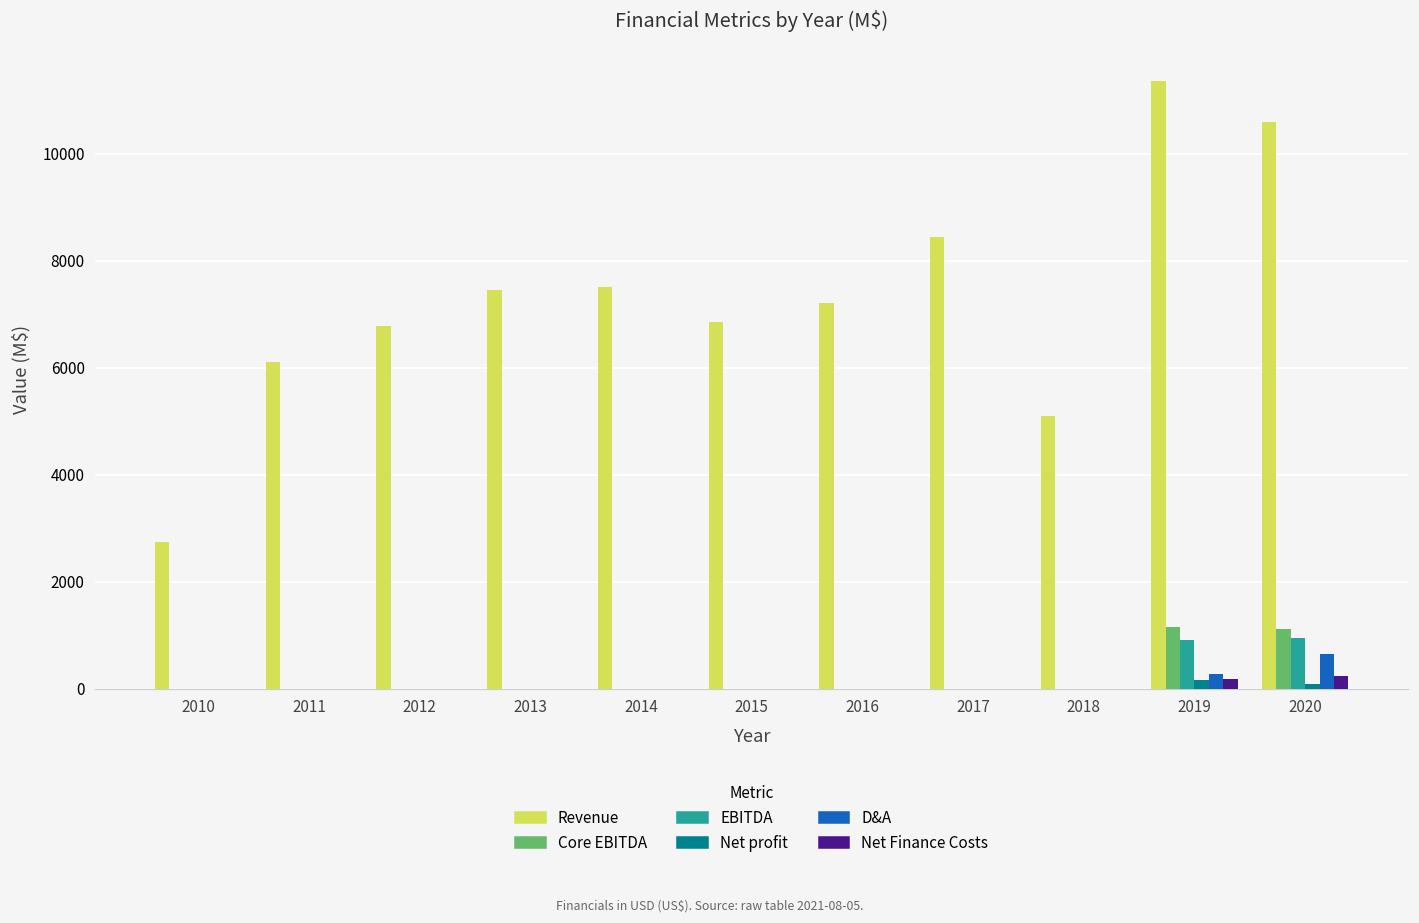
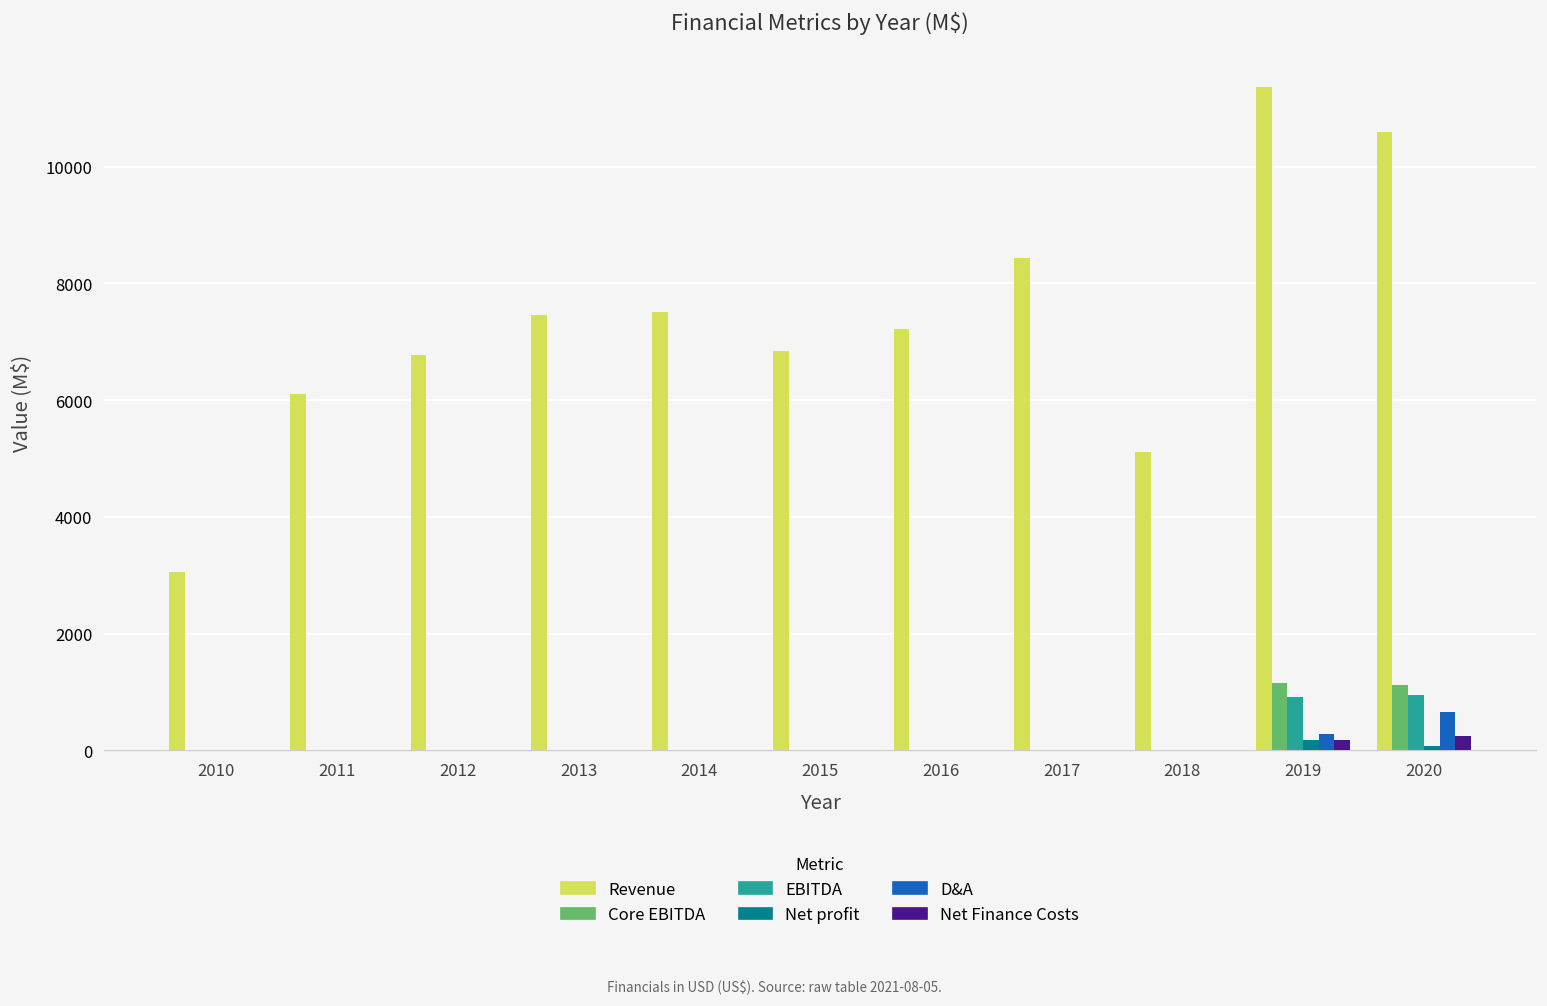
Revenue, 2010: 2700 -> 3100
